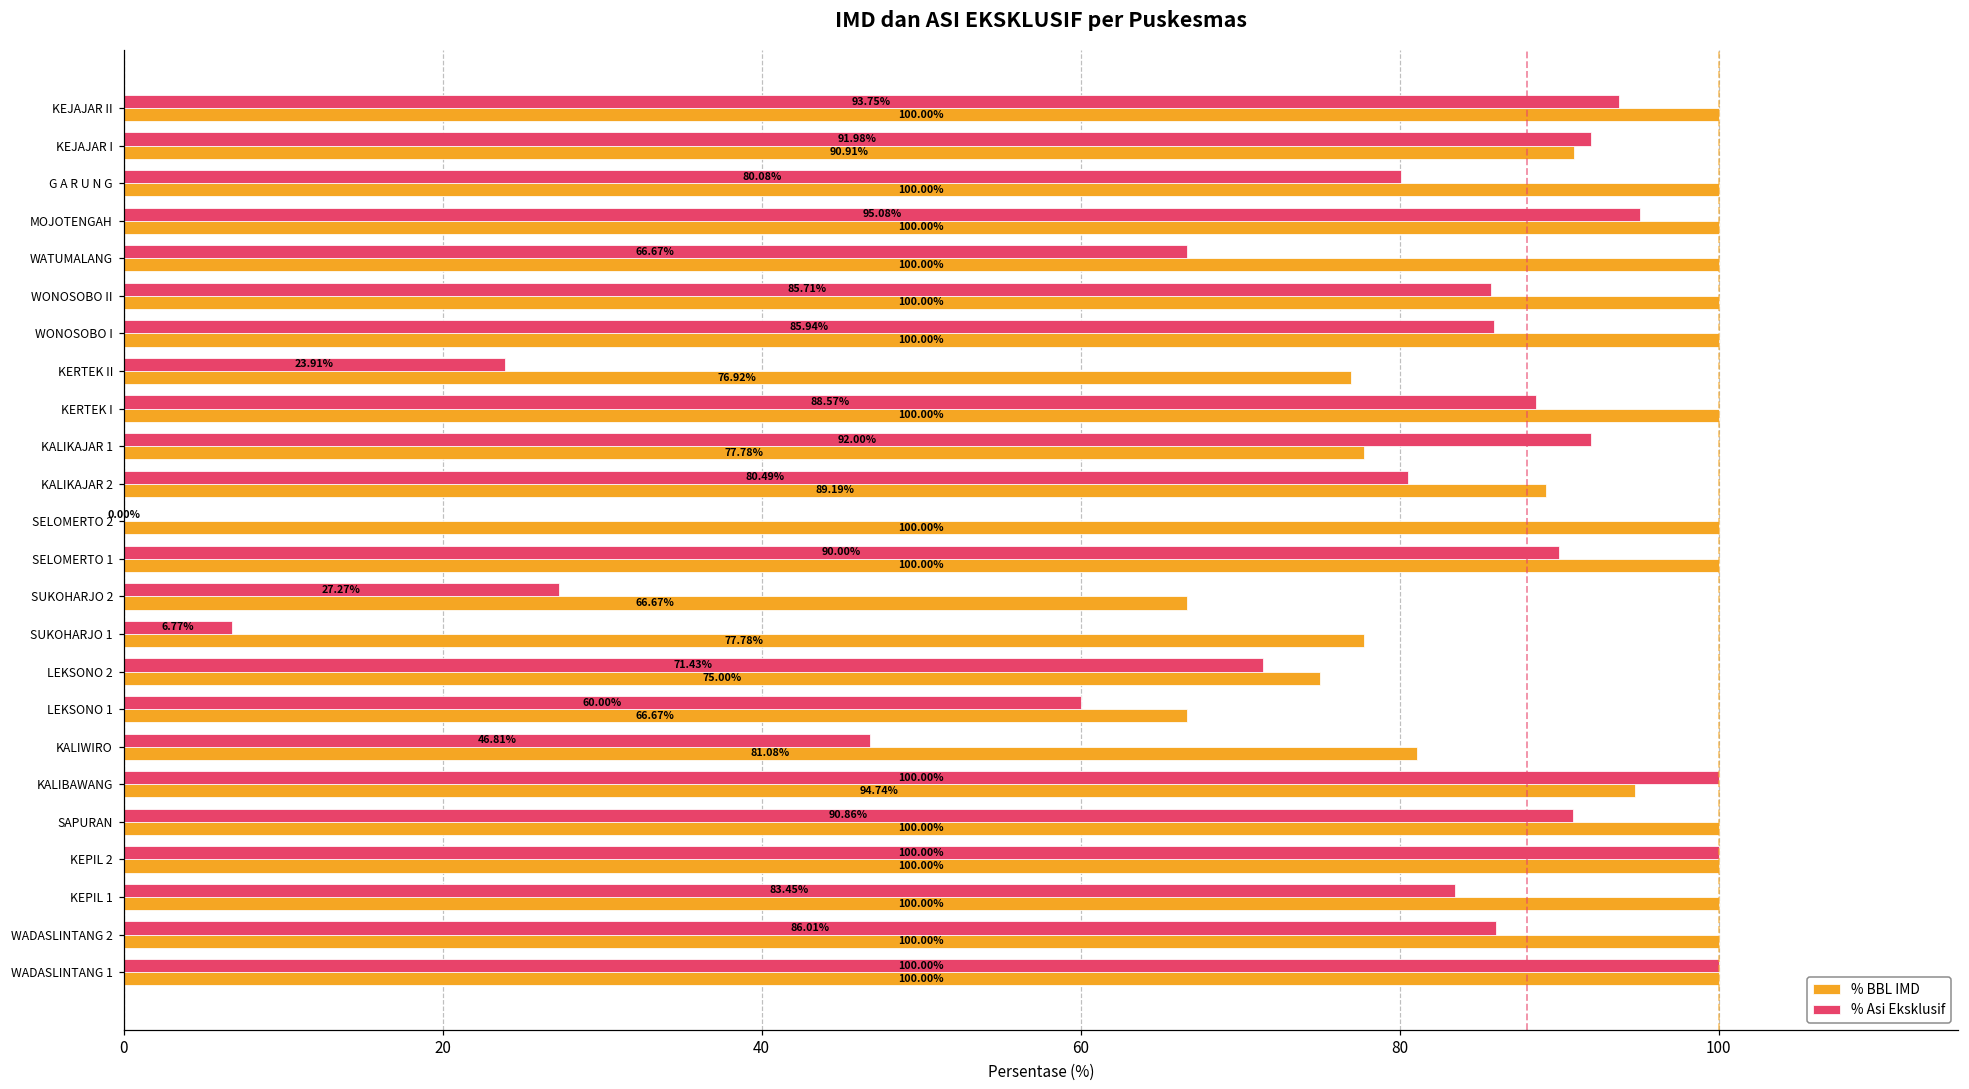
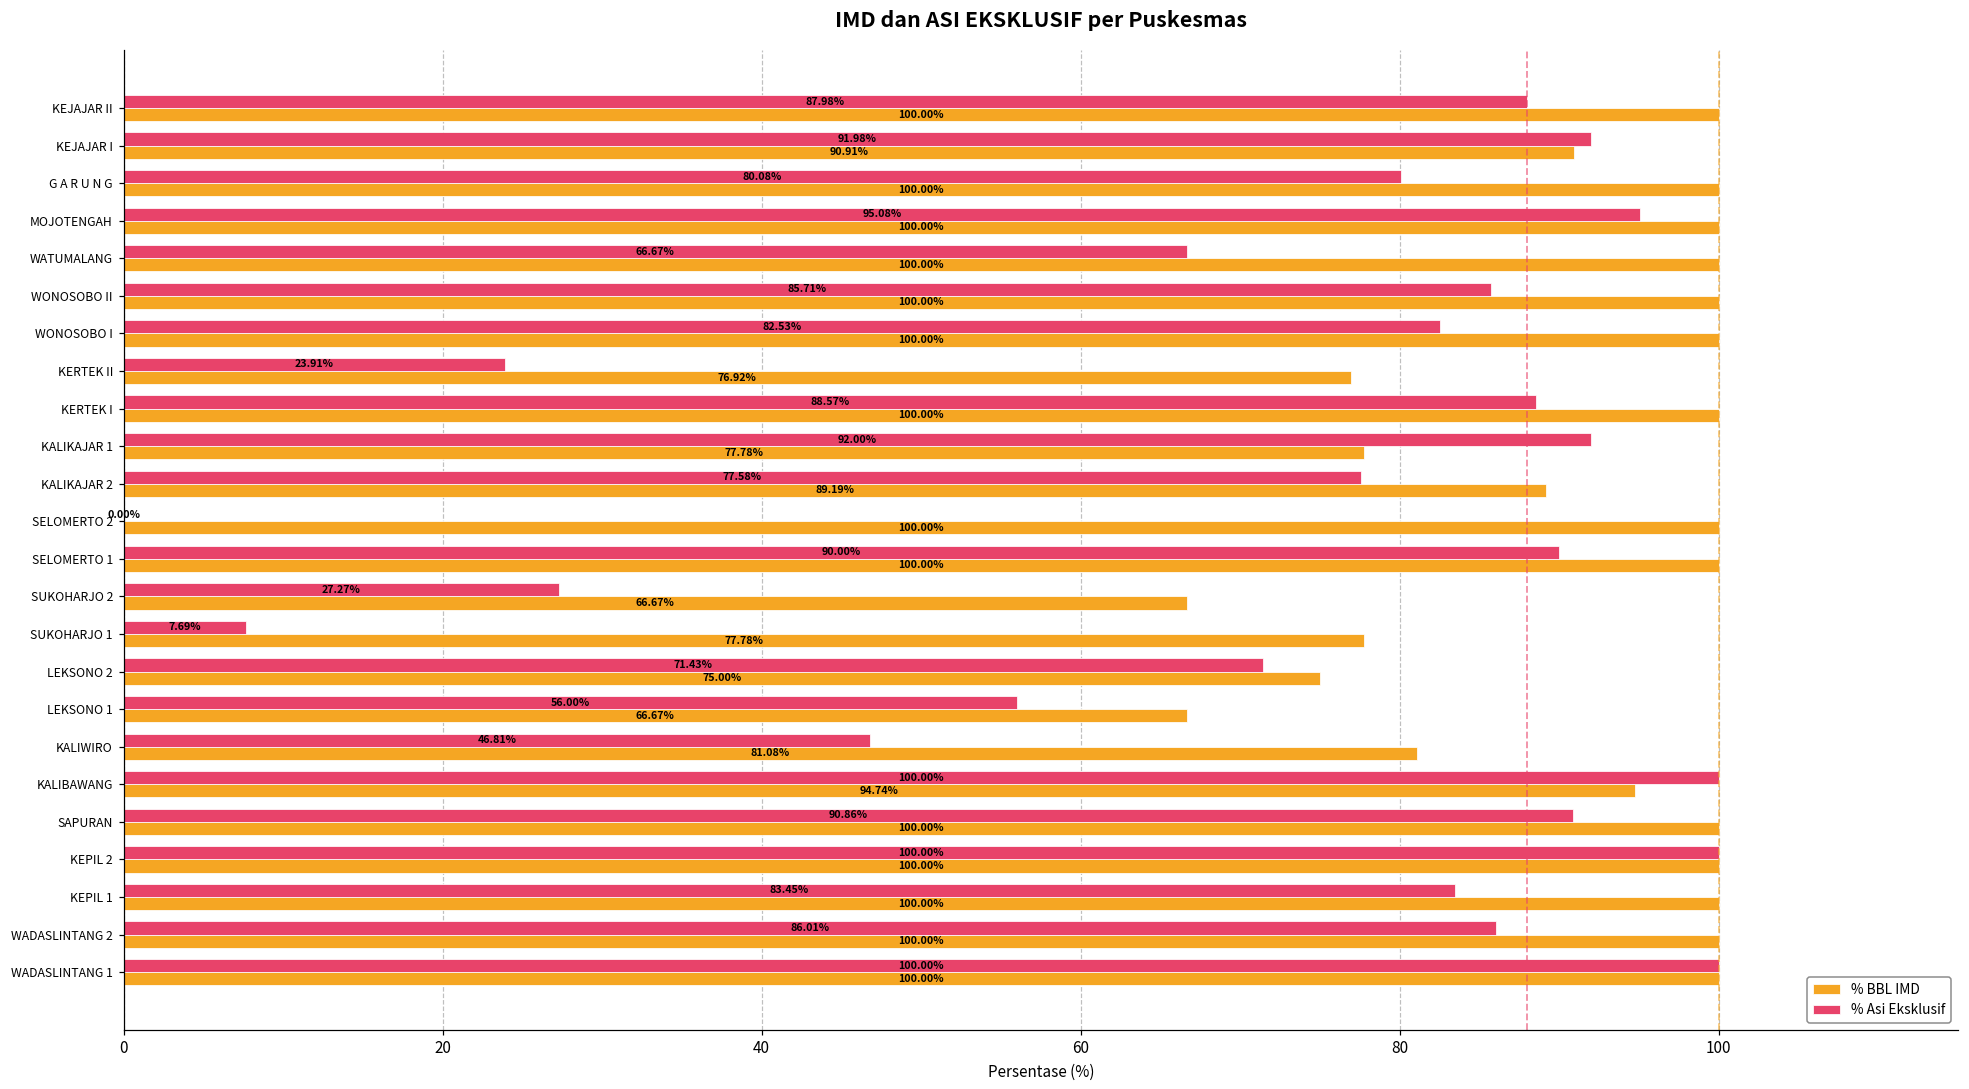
% Asi Eksklusif, KEJAJAR II: 93.75% -> 87.98%
% Asi Eksklusif, WONOSOBO I: 85.94% -> 82.53%
% Asi Eksklusif, KALIKAJAR 2: 80.49% -> 77.58%
% Asi Eksklusif, SUKOHARJO 1: 6.77% -> 7.69%
% Asi Eksklusif, LEKSONO 1: 60.00% -> 56.00%
